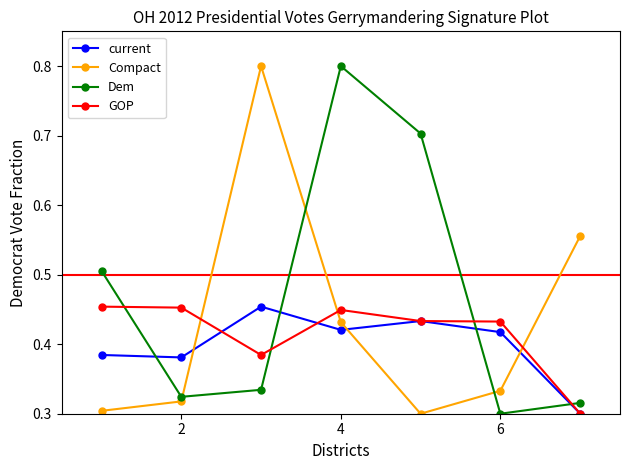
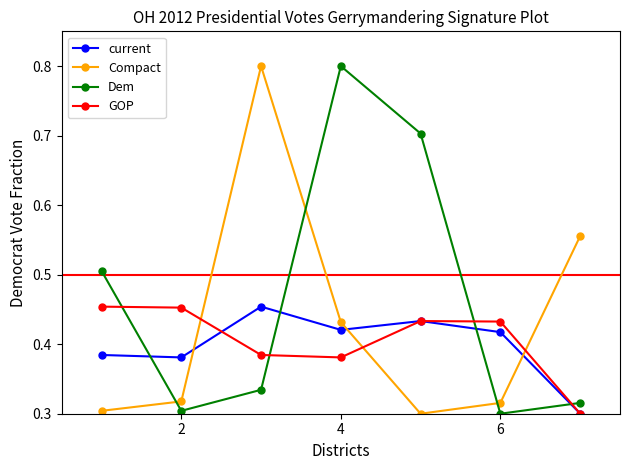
Dem, 2: 0.32 -> 0.30
GOP, 4: 0.45 -> 0.38
Compact, 6: 0.33 -> 0.32
